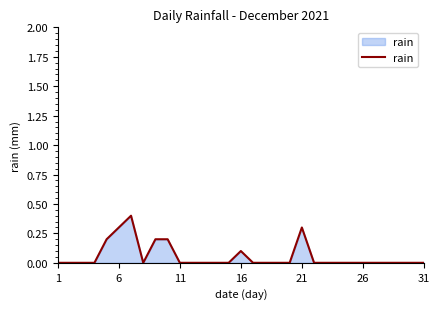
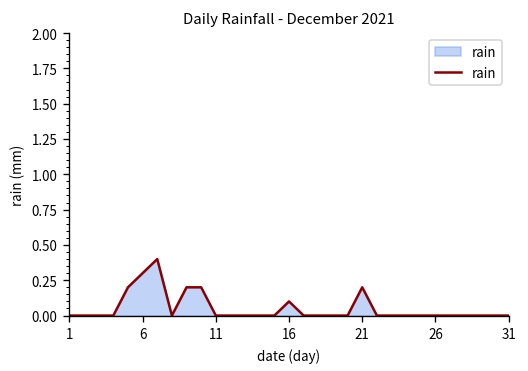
21: 0.3 -> 0.2
